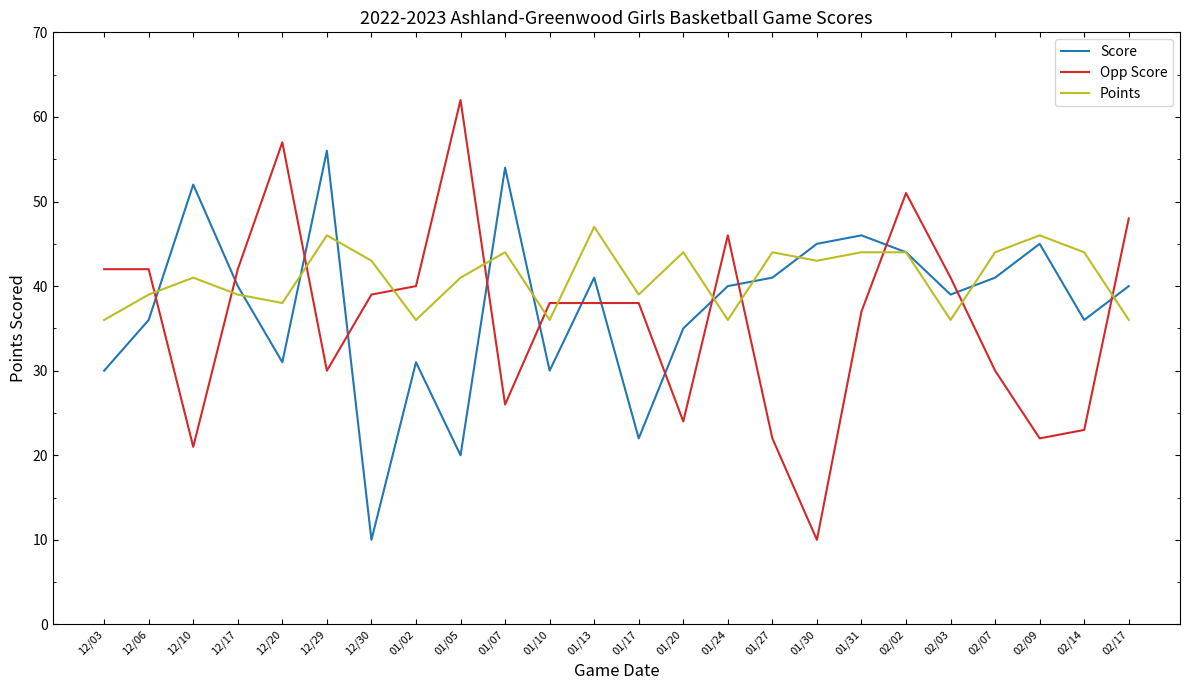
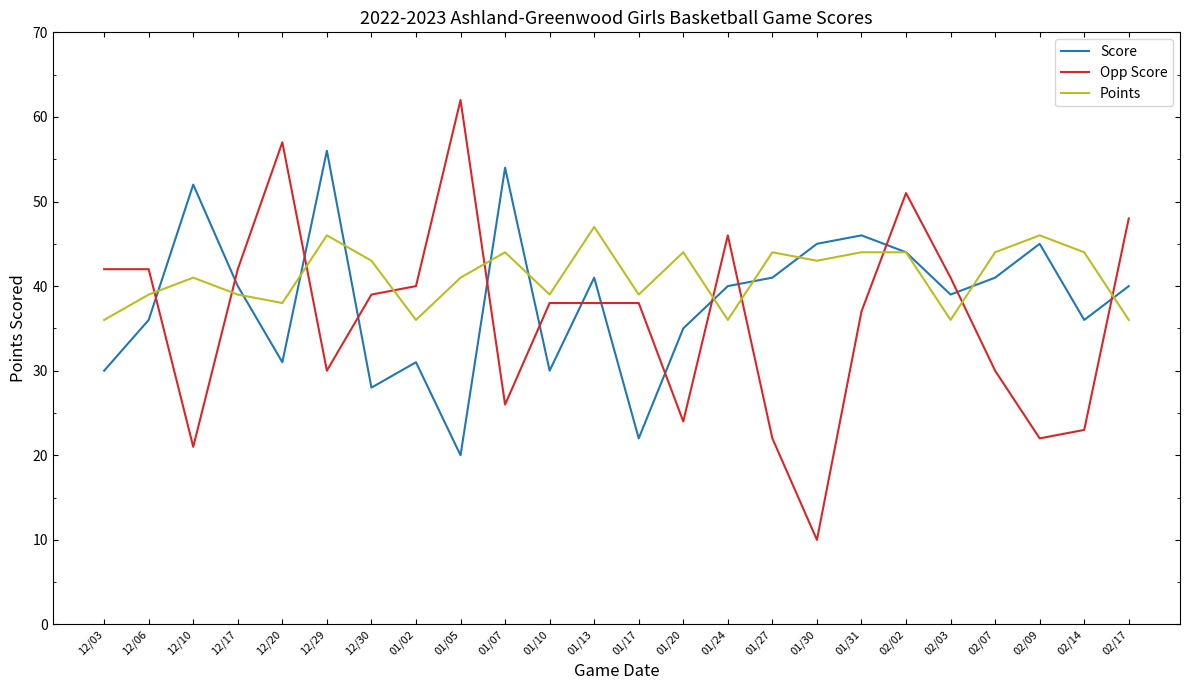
Score, 12/30: 10 -> 28
Points, 01/10: 36 -> 39
